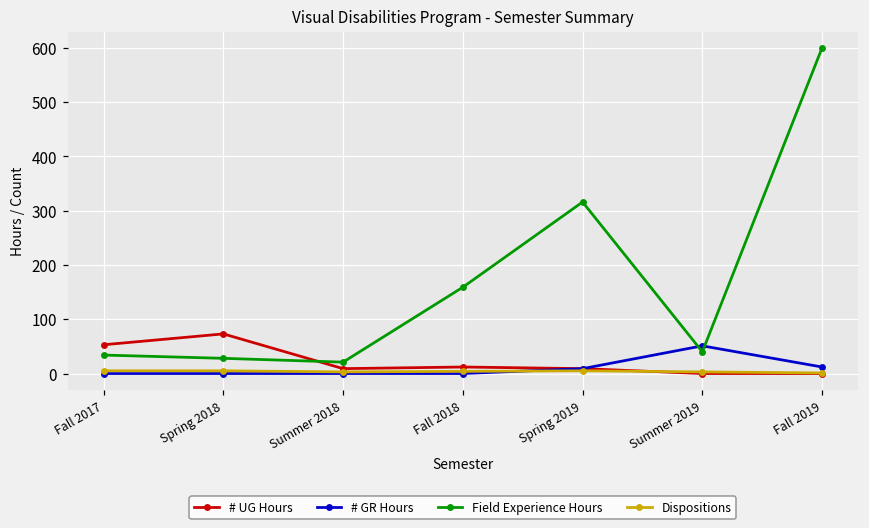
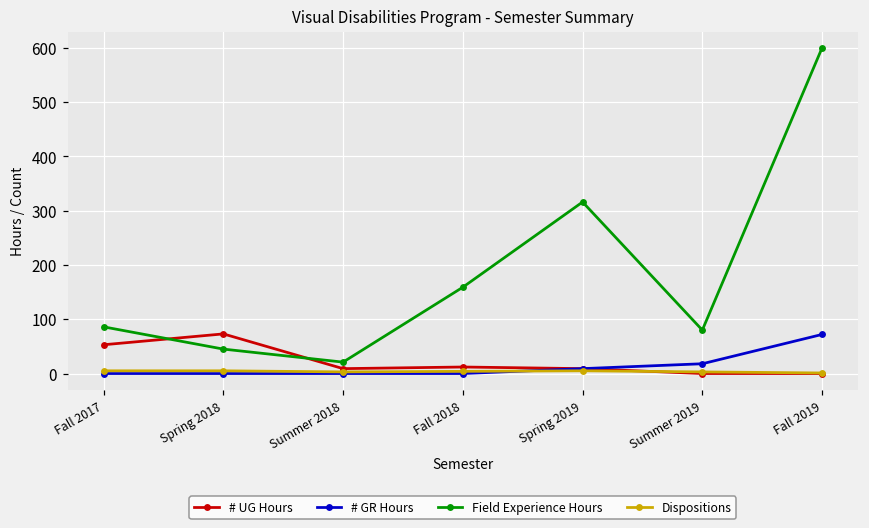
Field Experience Hours, Fall 2017: 30 -> 90
Field Experience Hours, Spring 2018: 30 -> 50
# GR Hours, Summer 2019: 50 -> 20
Field Experience Hours, Summer 2019: 40 -> 80
# GR Hours, Fall 2019: 10 -> 70
